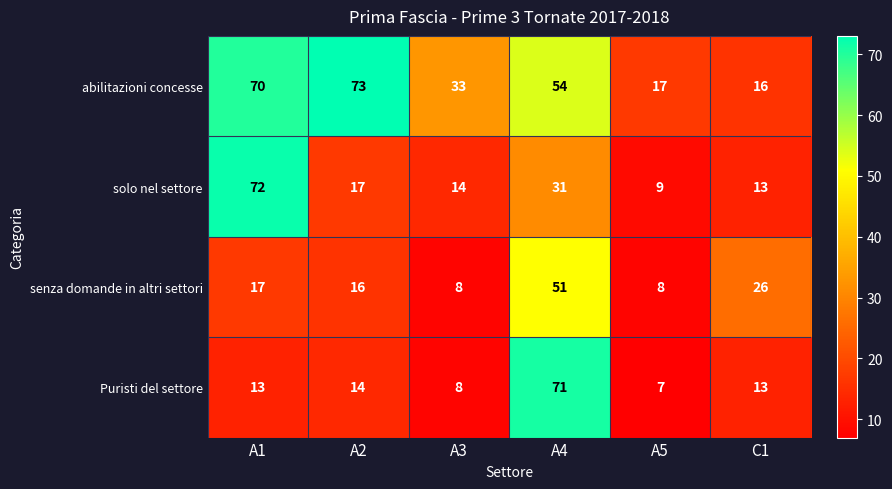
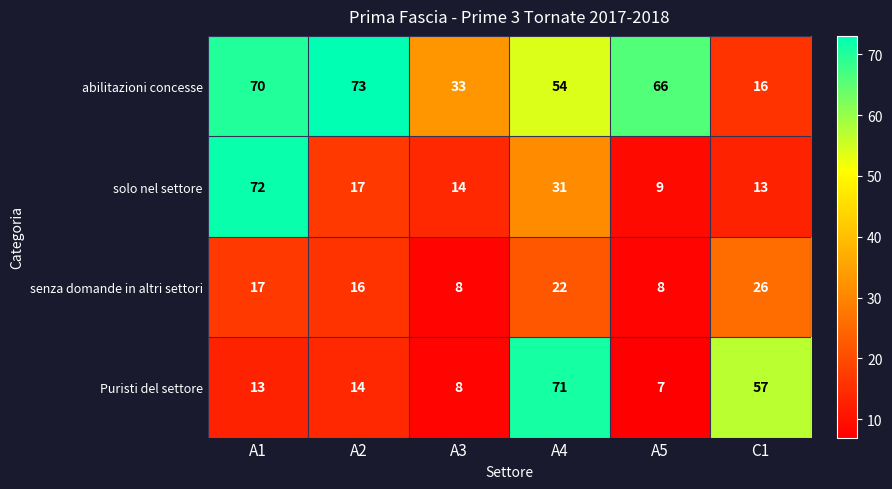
abilitazioni concesse, A5: 17 -> 66
senza domande in altri settori, A4: 51 -> 22
Puristi del settore, C1: 13 -> 57
